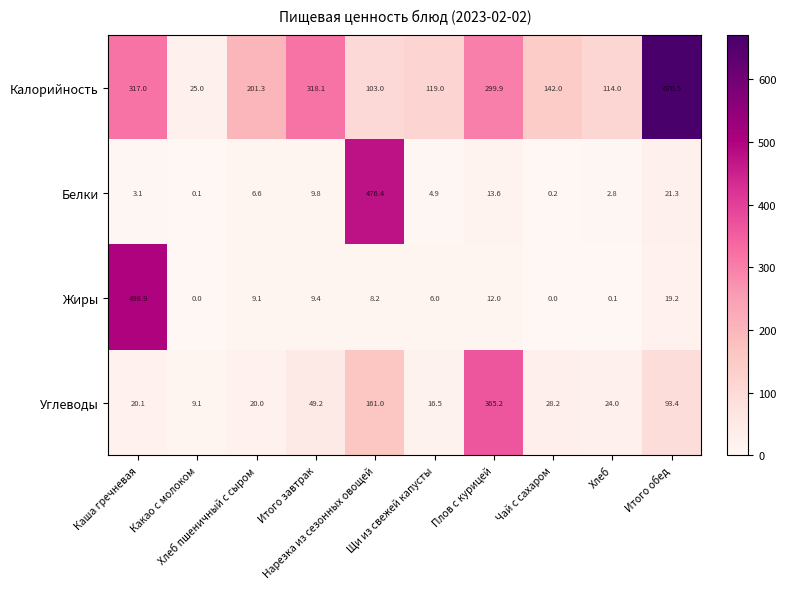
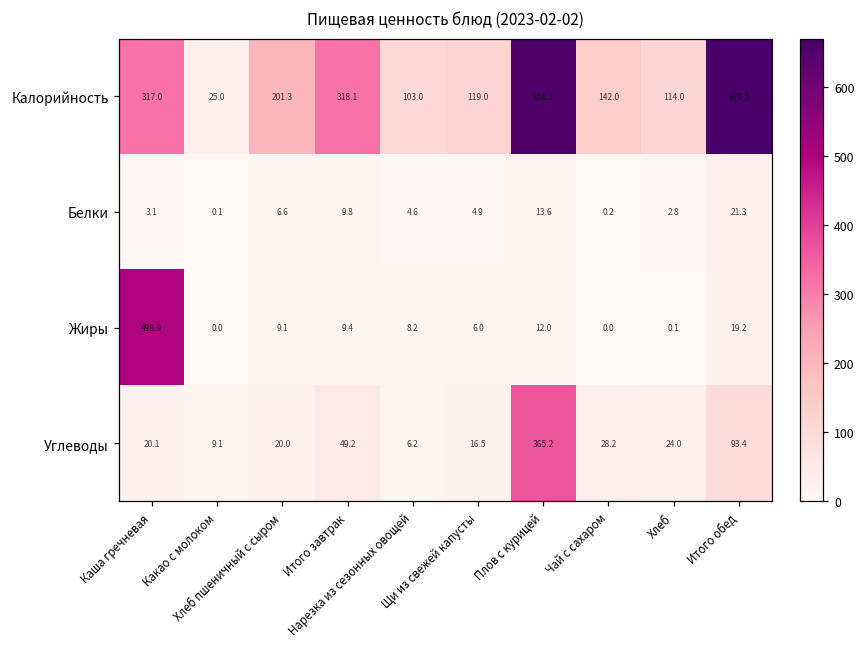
Калорийность, Плов с курицей: 299.9 -> 658.2
Белки, Нарезка из сезонных овощей: 476.4 -> 4.6
Углеводы, Нарезка из сезонных овощей: 161.0 -> 6.2
